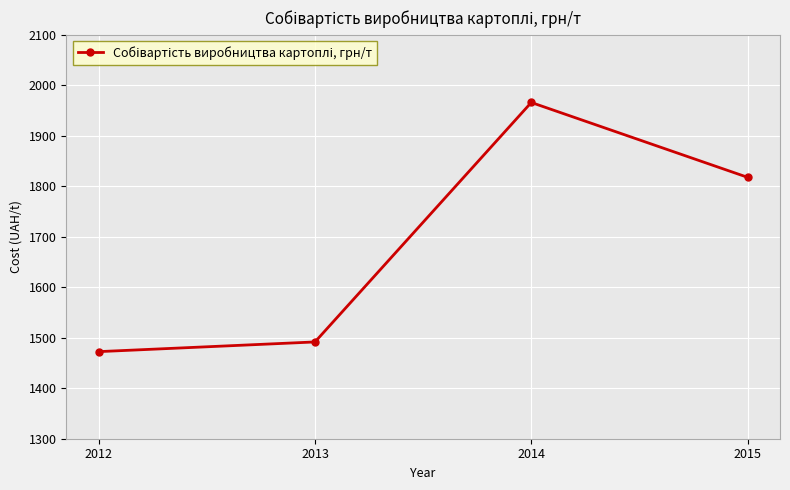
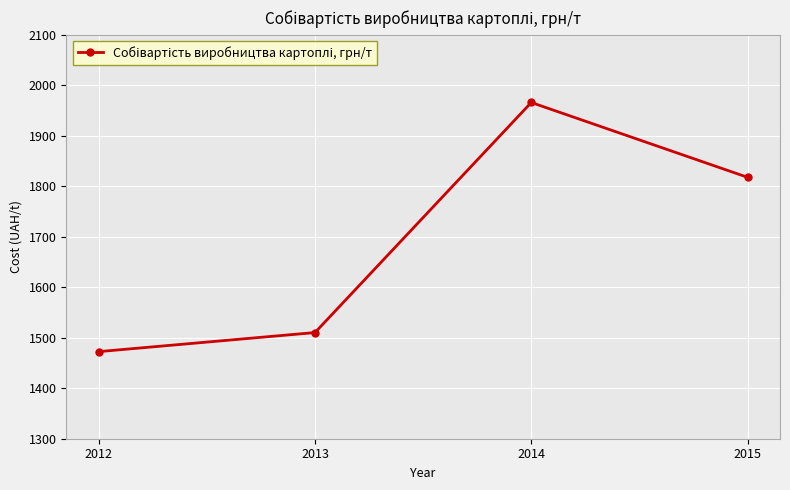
2013: 1490 -> 1510
